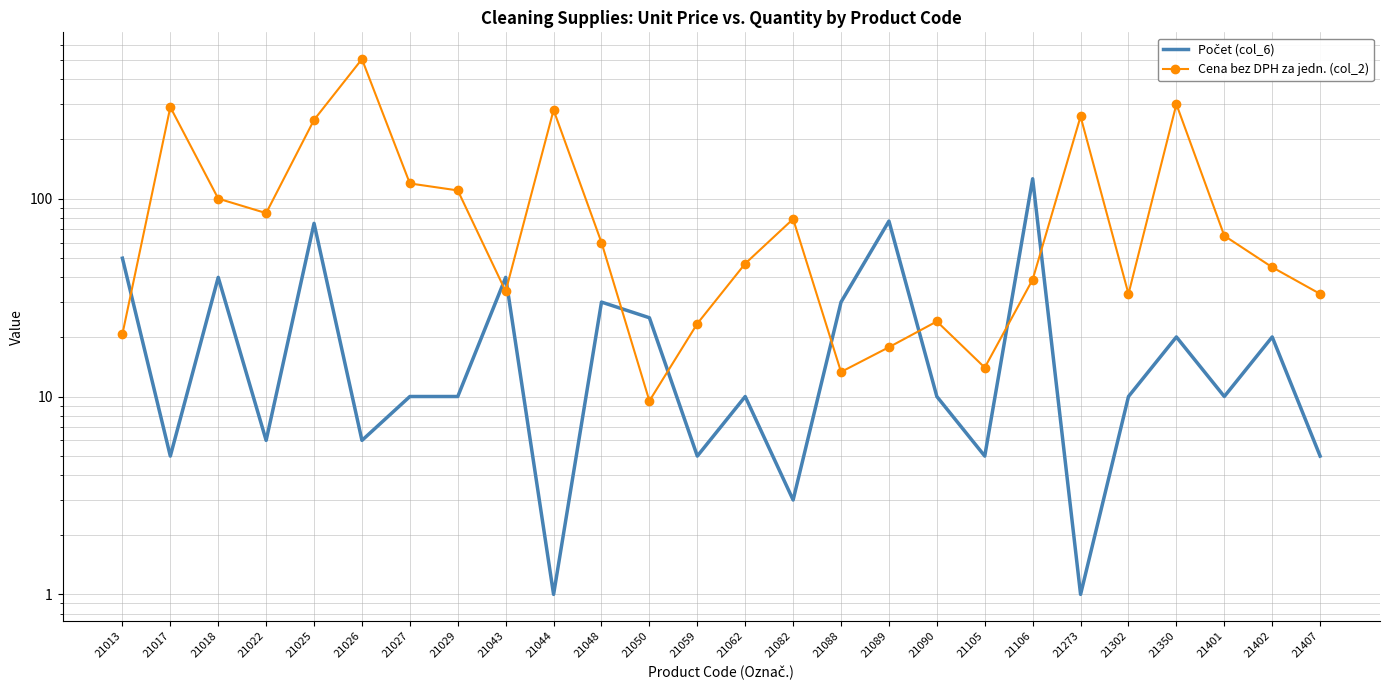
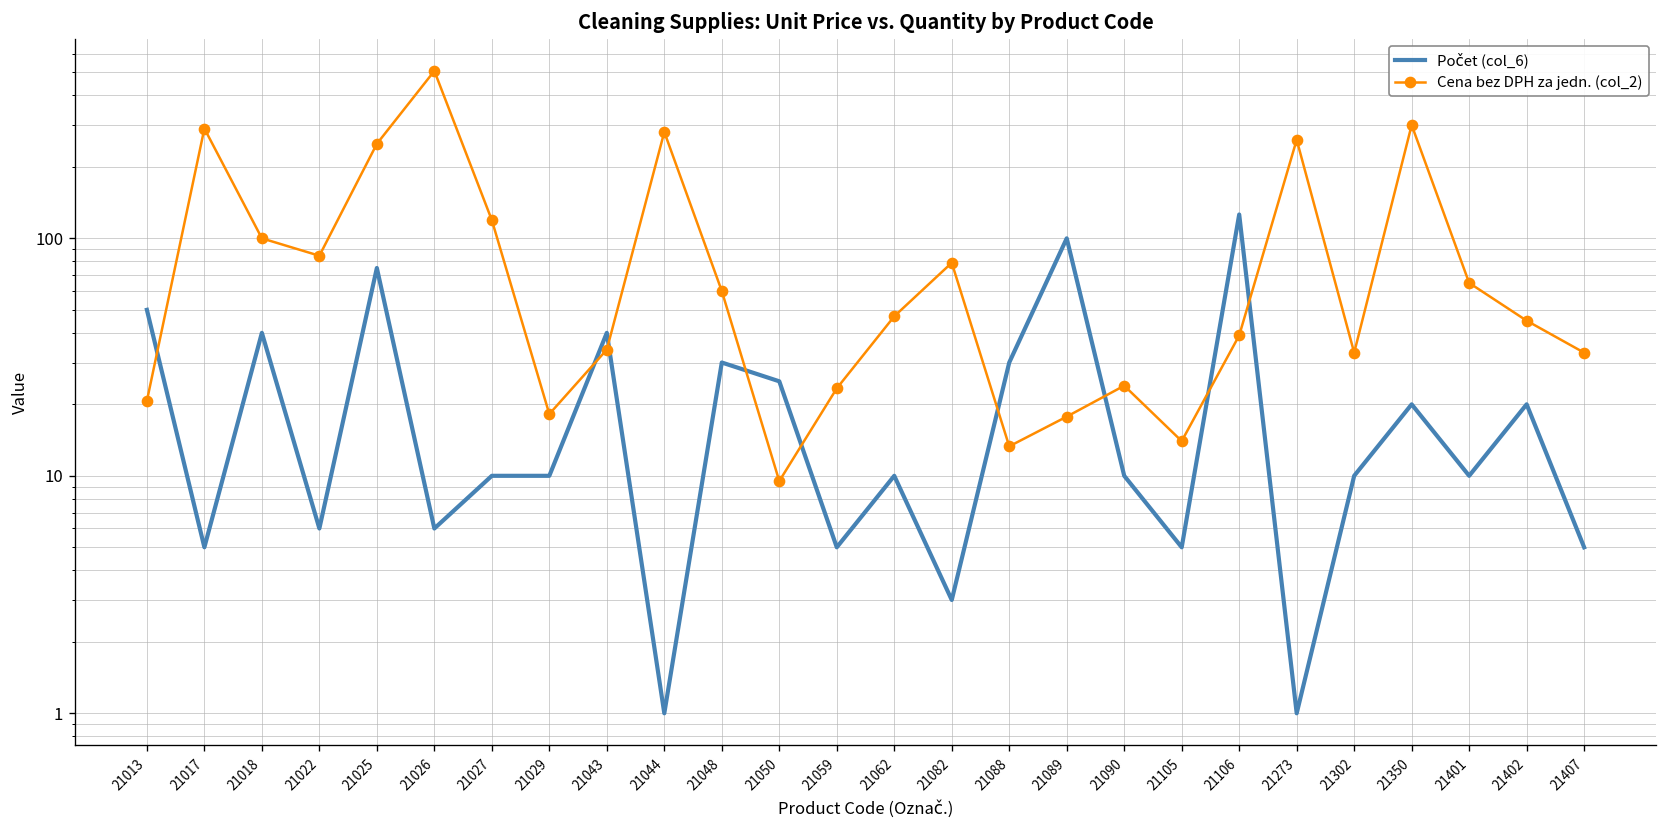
Cena bez DPH za jedn. (col_2), 21029: 110 -> 18
Počet (col_6), 21089: 77 -> 100
